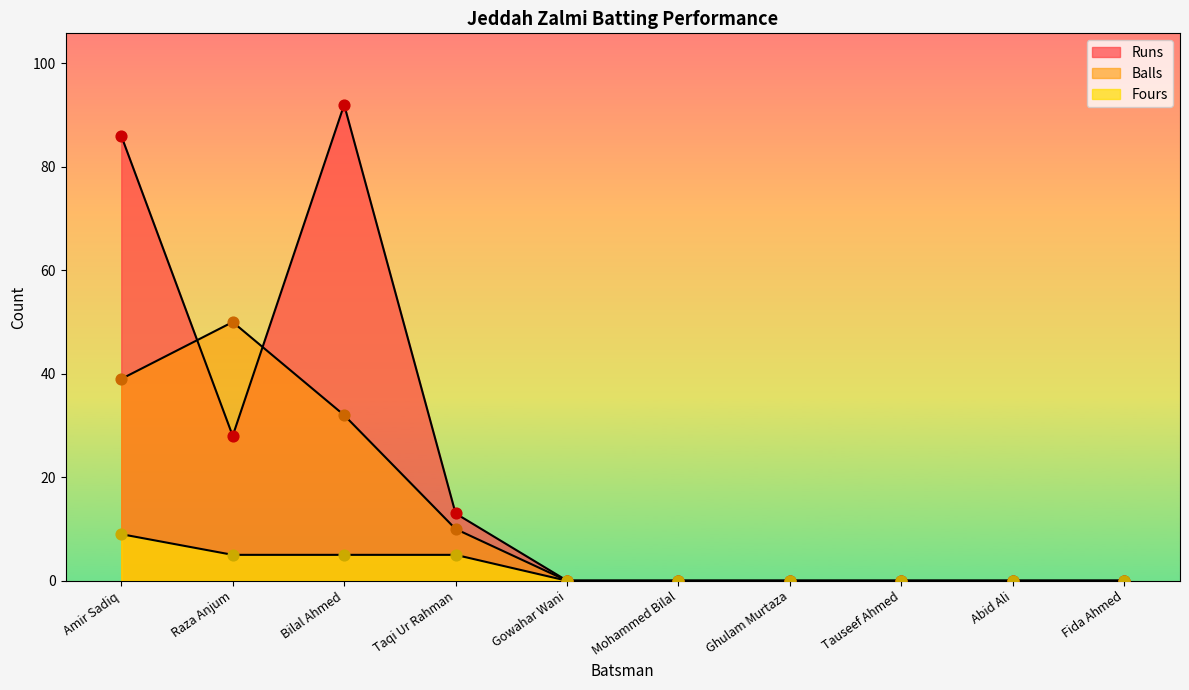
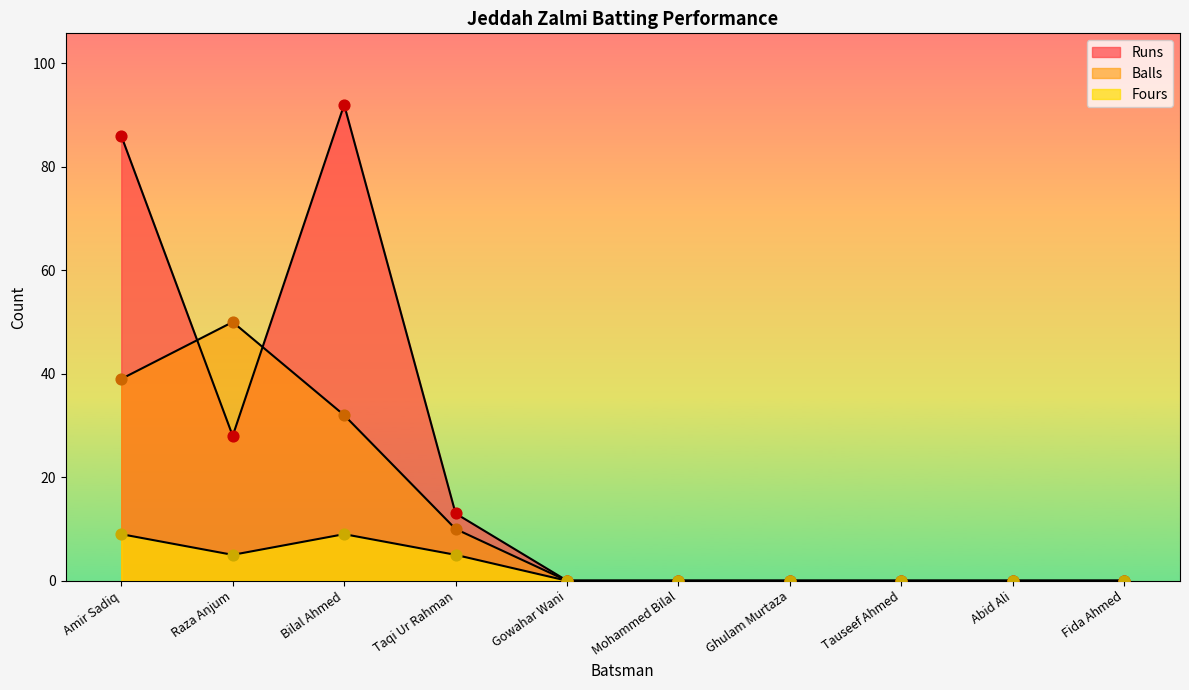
Fours, Bilal Ahmed: 5 -> 9
